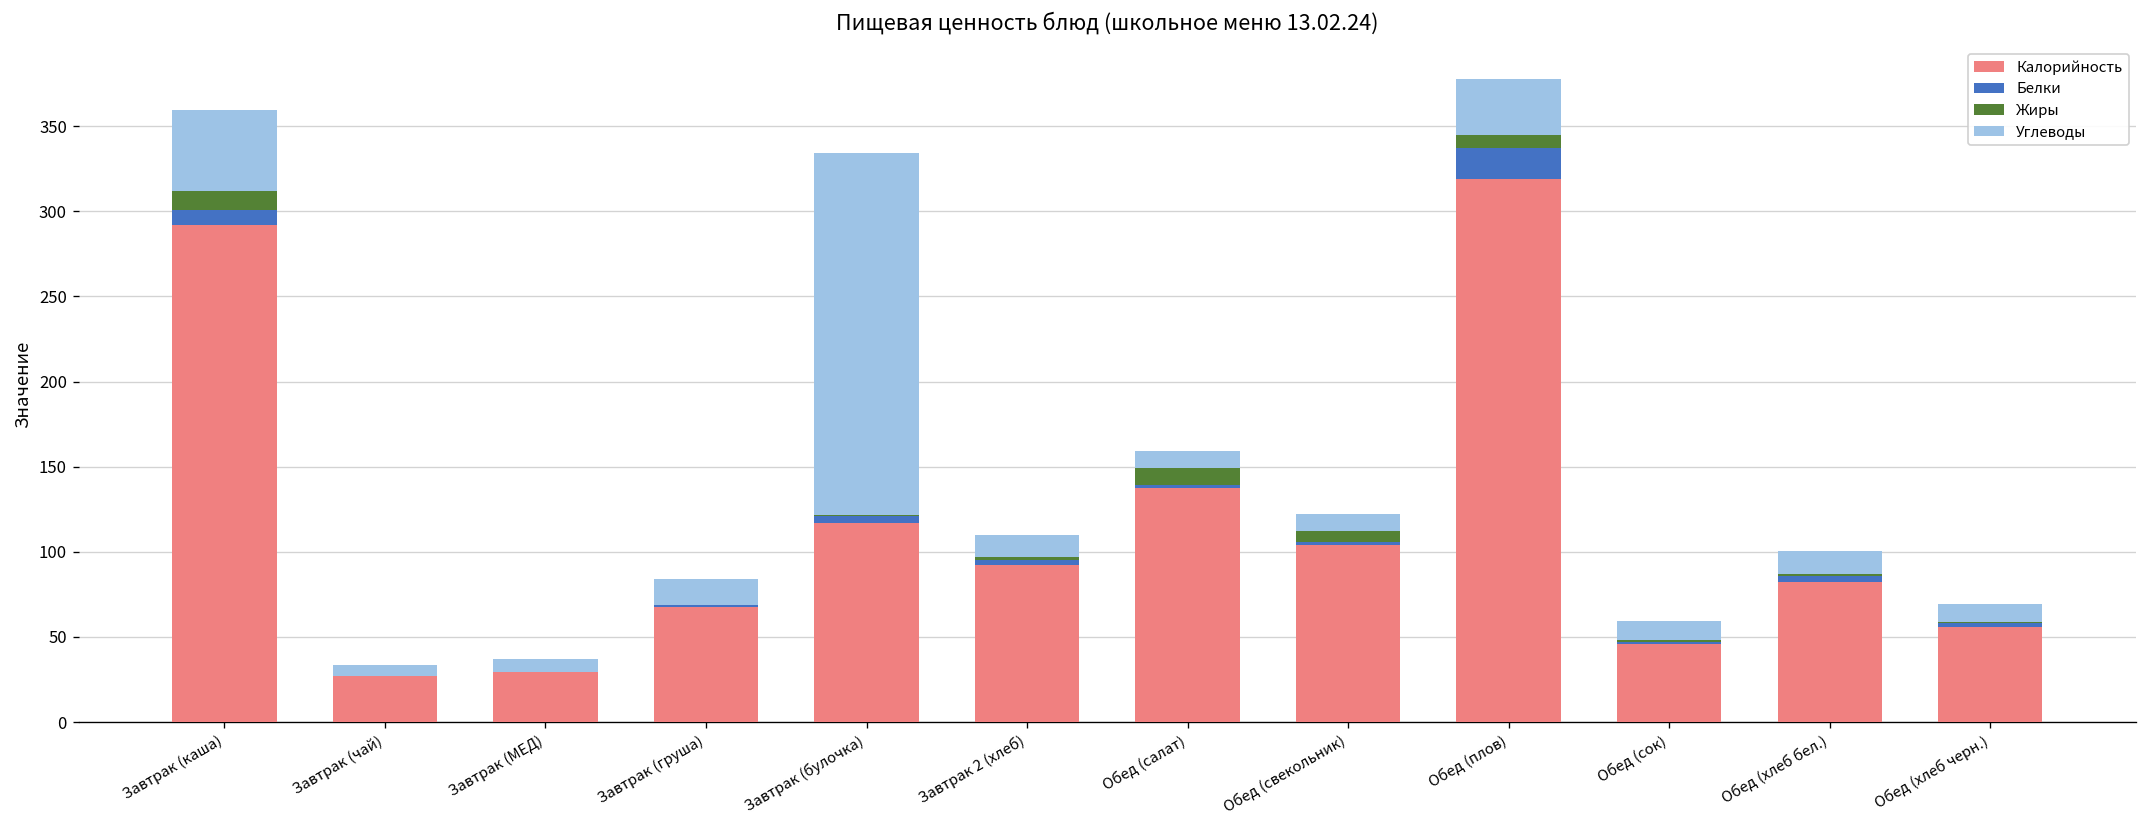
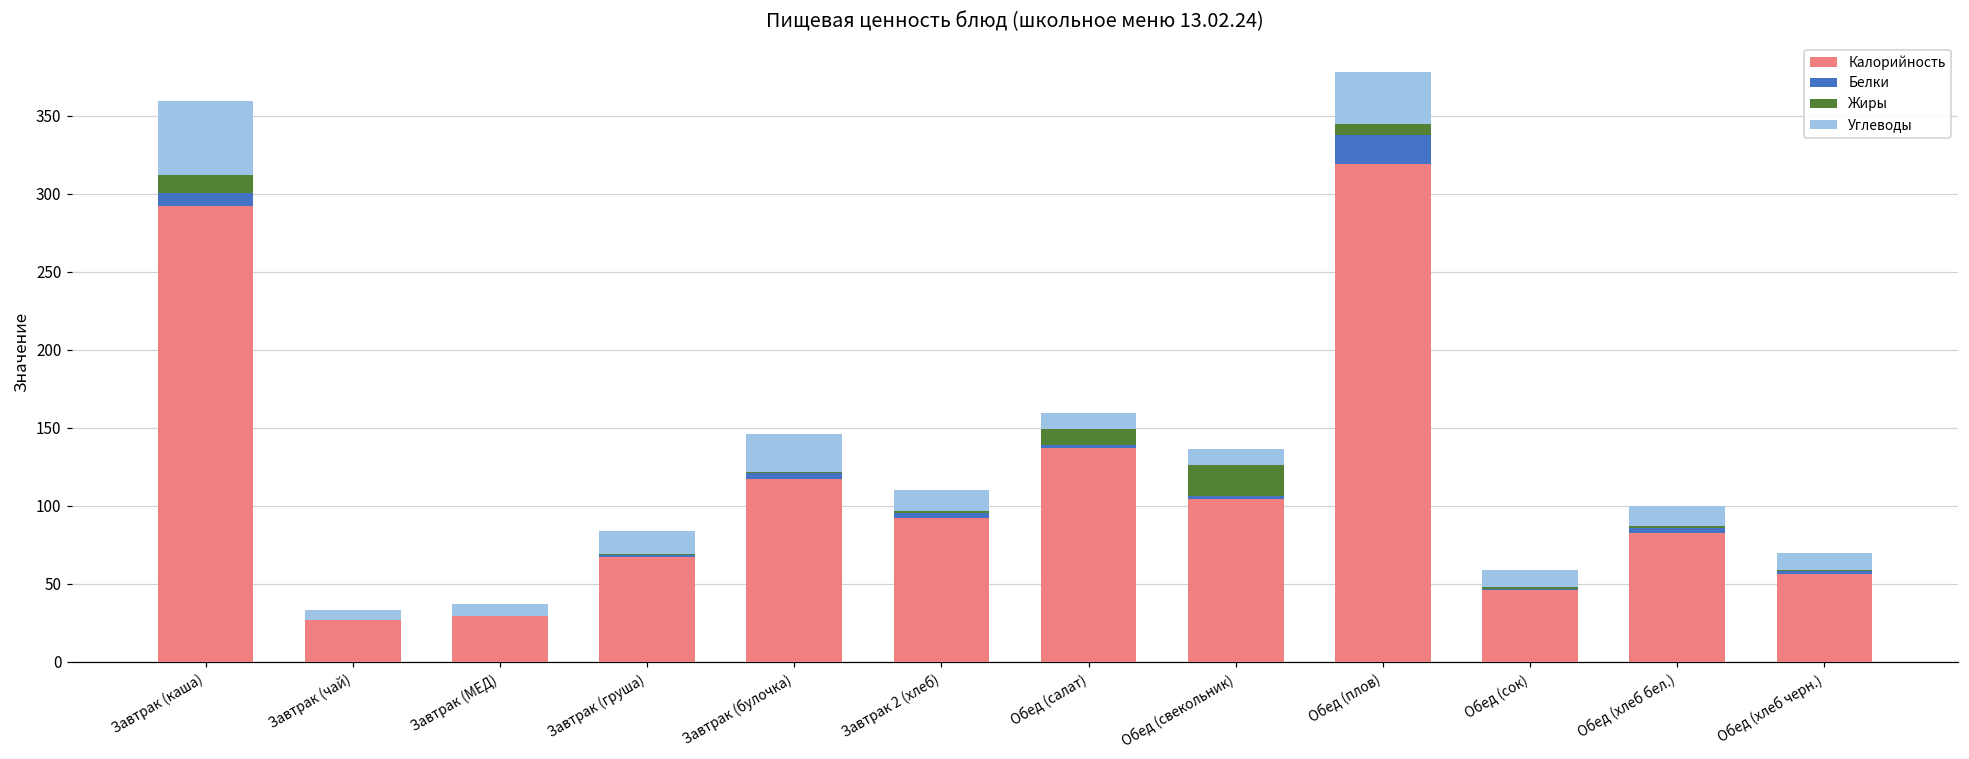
Углеводы, Завтрак (булочка): 213 -> 25
Жиры, Обед (свекольник): 6 -> 20
